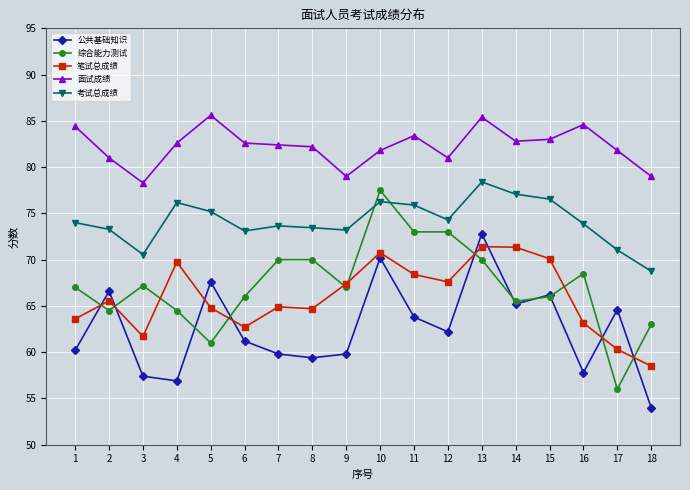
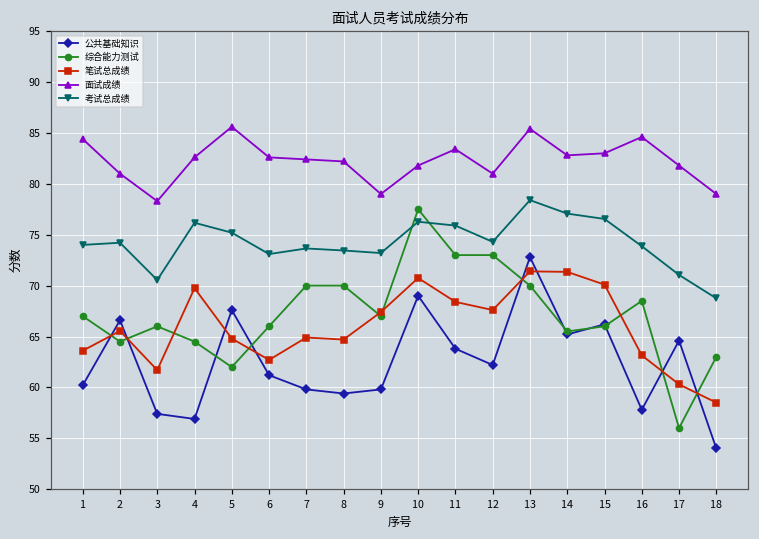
考试总成绩, 2: 73 -> 74
综合能力测试, 3: 67 -> 66
综合能力测试, 5: 61 -> 62
公共基础知识, 10: 70 -> 69
